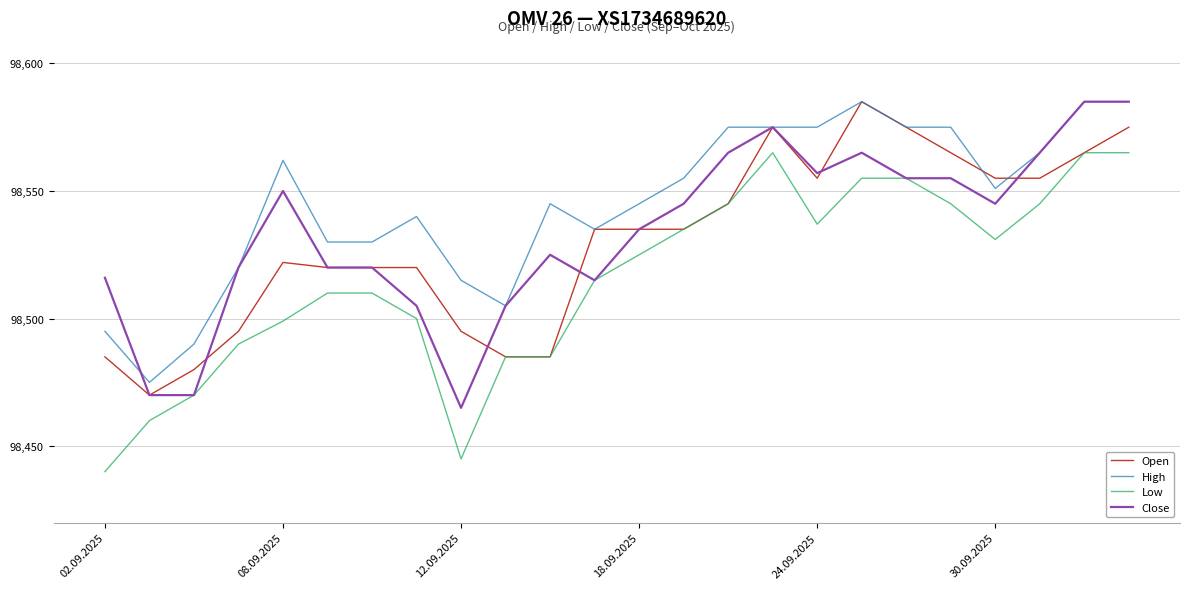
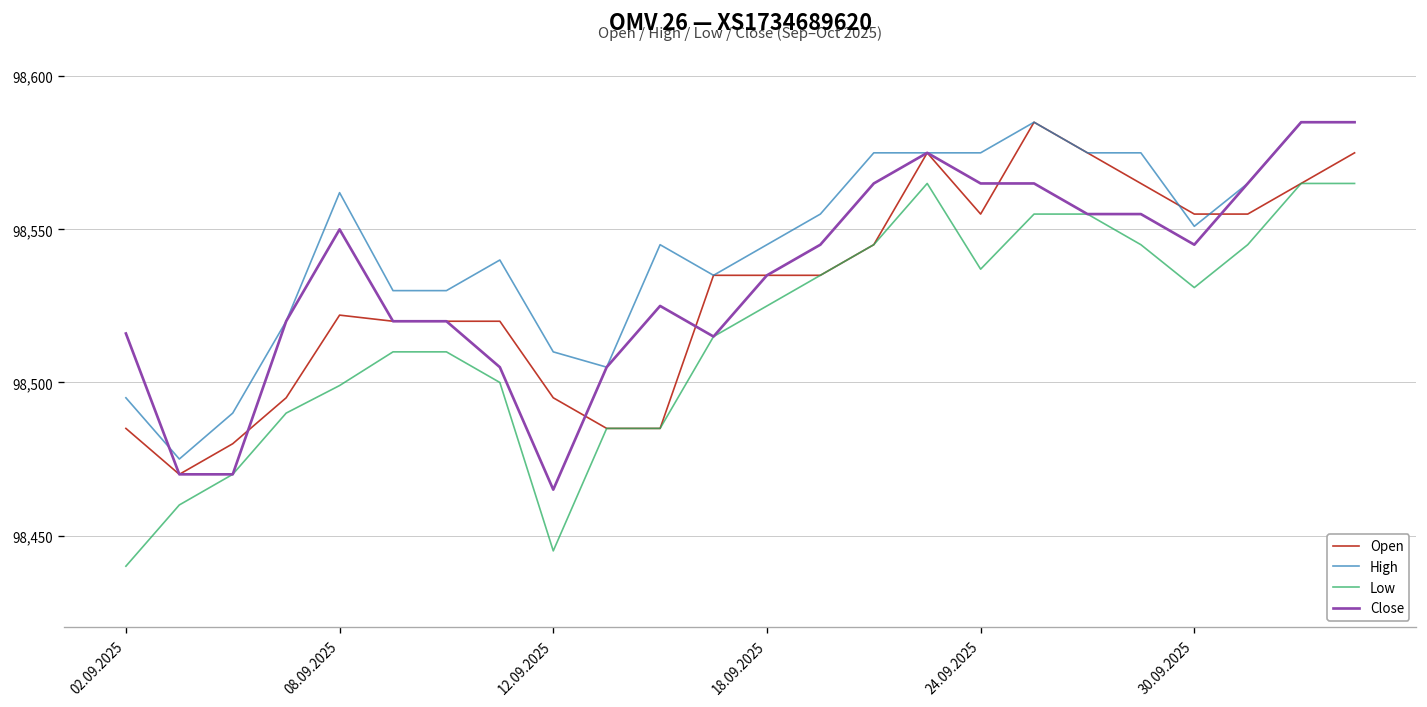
High, 12.09.2025: 98,515 -> 98,510
Close, 24.09.2025: 98,557 -> 98,565
